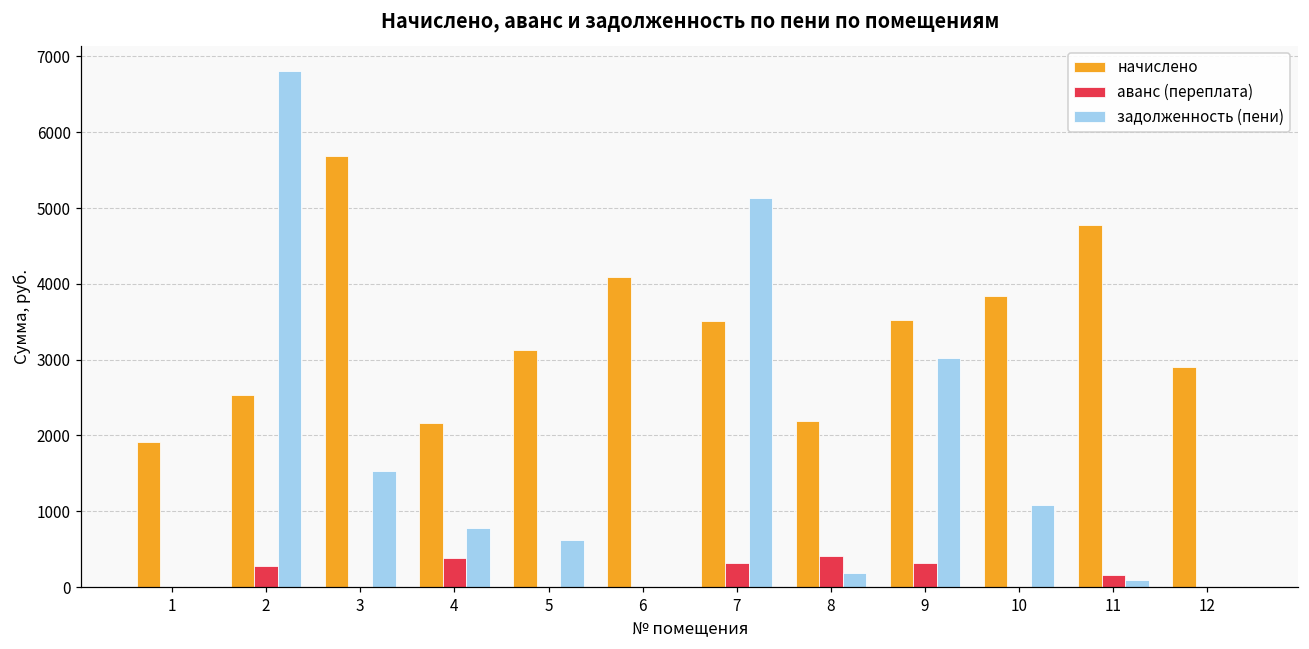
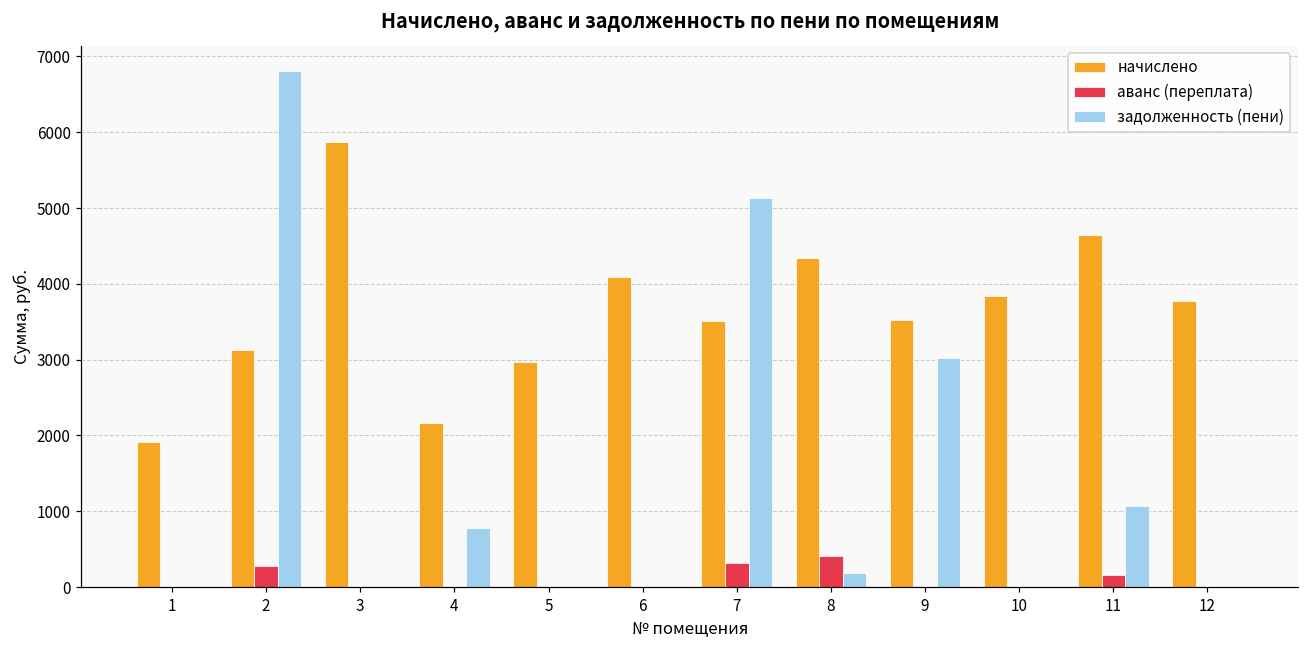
начислено, 2: 2500 -> 3100
начислено, 3: 5700 -> 5900
задолженность (пени), 3: 1500 -> 0
аванс (переплата), 4: 400 -> 0
начислено, 5: 3100 -> 3000
задолженность (пени), 5: 600 -> 0
начислено, 8: 2200 -> 4300
аванс (переплата), 9: 300 -> 0
задолженность (пени), 10: 1100 -> 0
начислено, 11: 4800 -> 4600
задолженность (пени), 11: 100 -> 1100
начислено, 12: 2900 -> 3800
